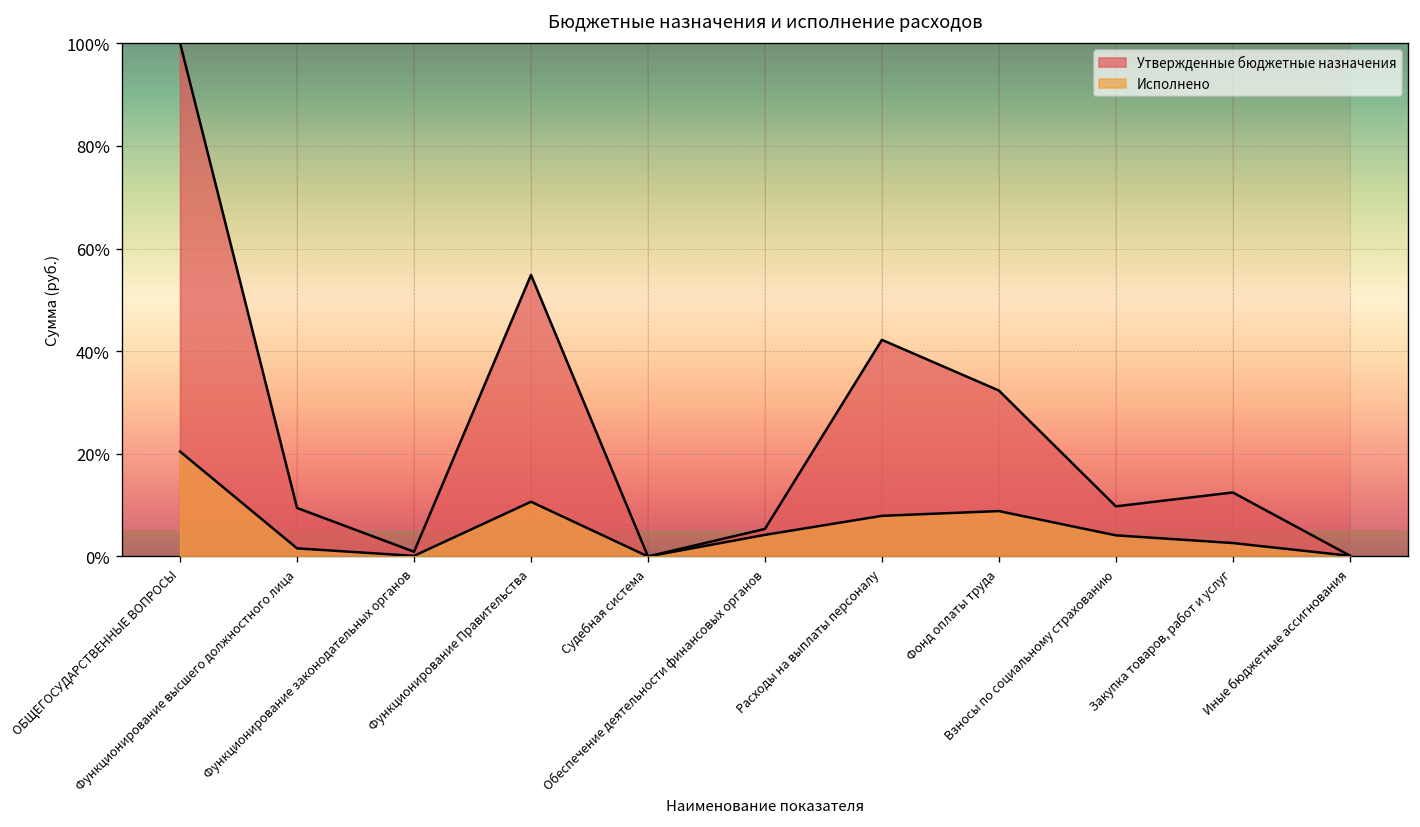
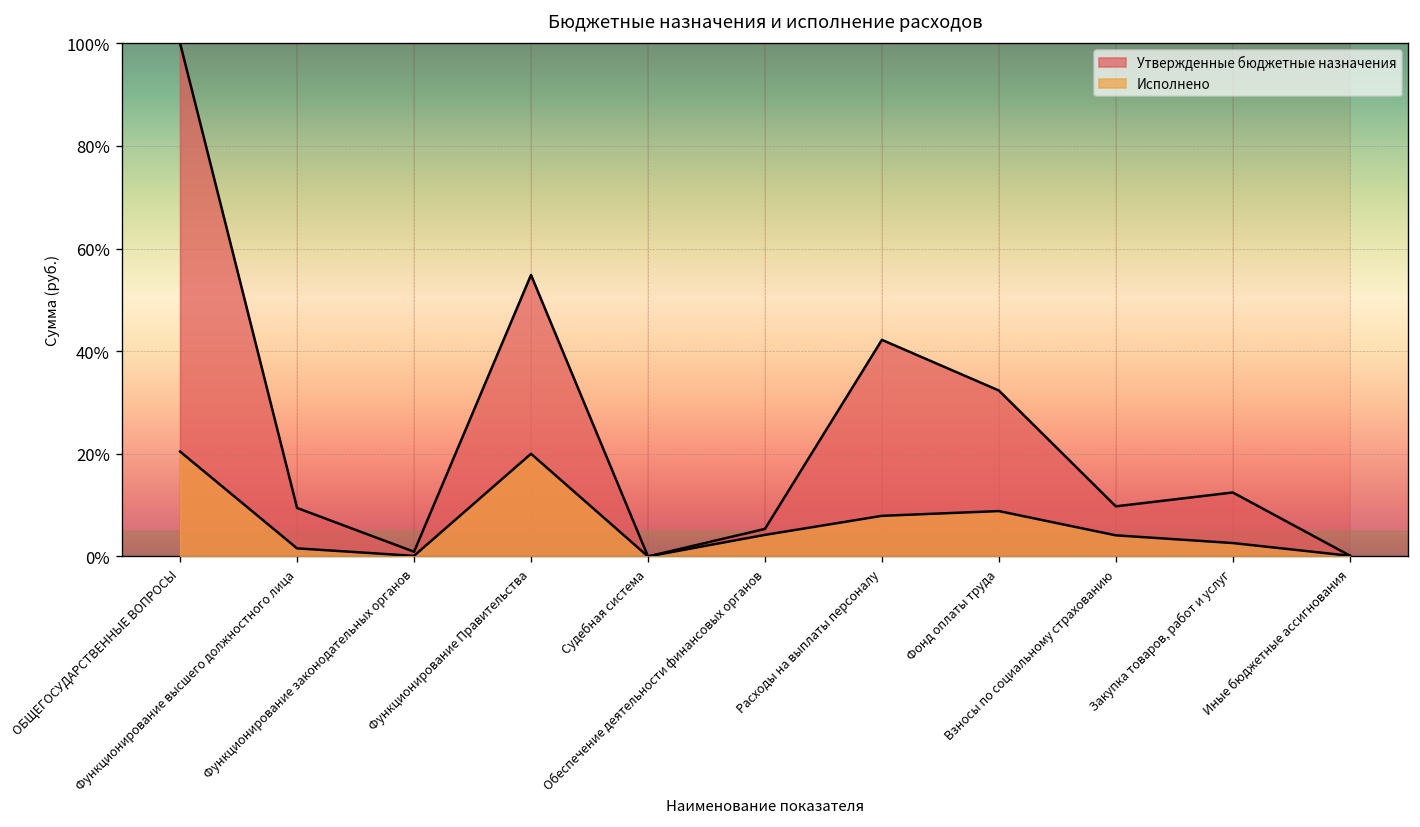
Исполнено, Функционирование Правительства: 11% -> 20%
